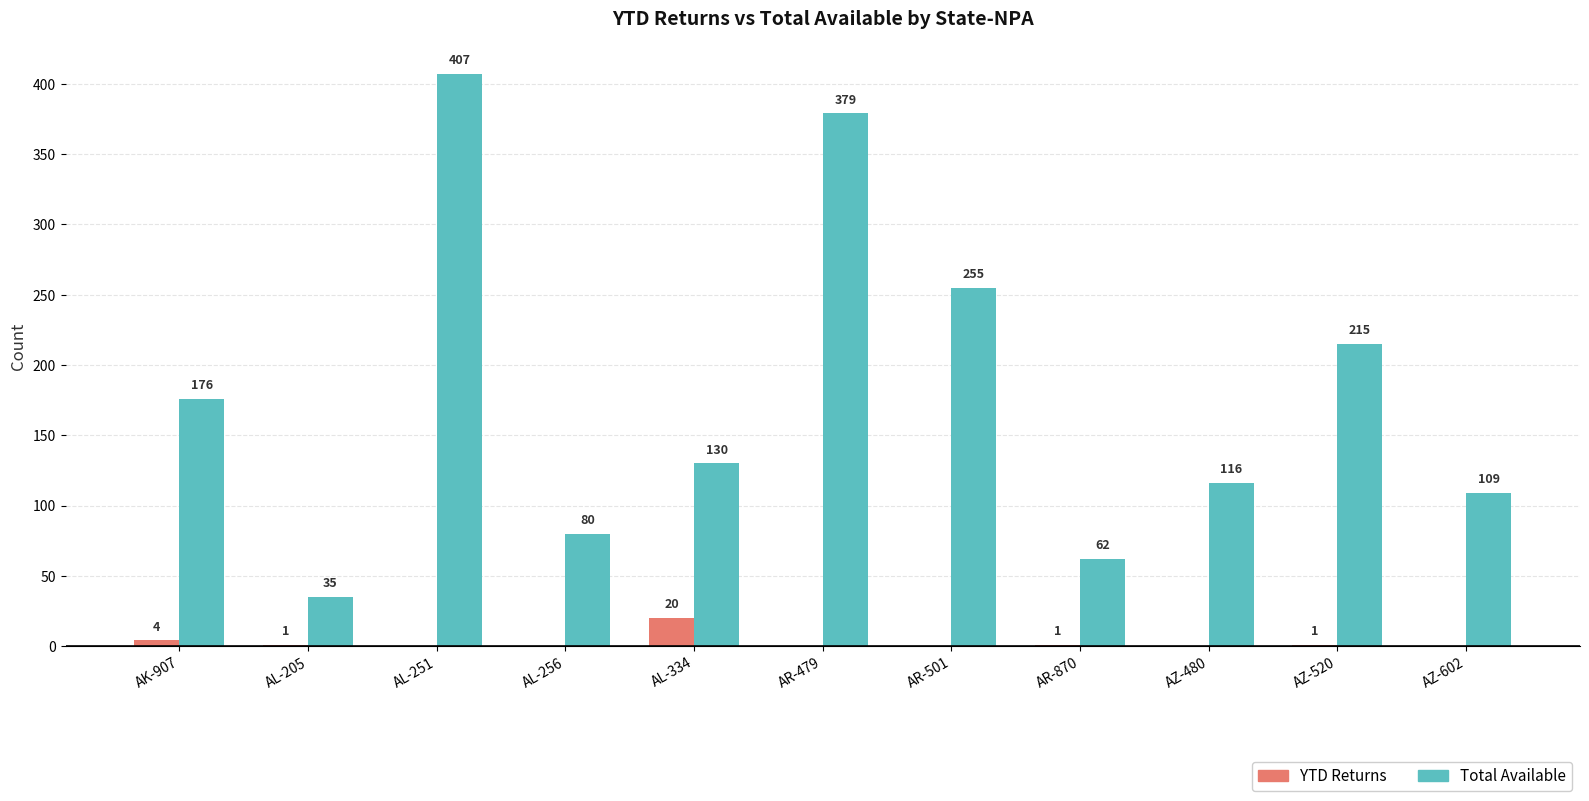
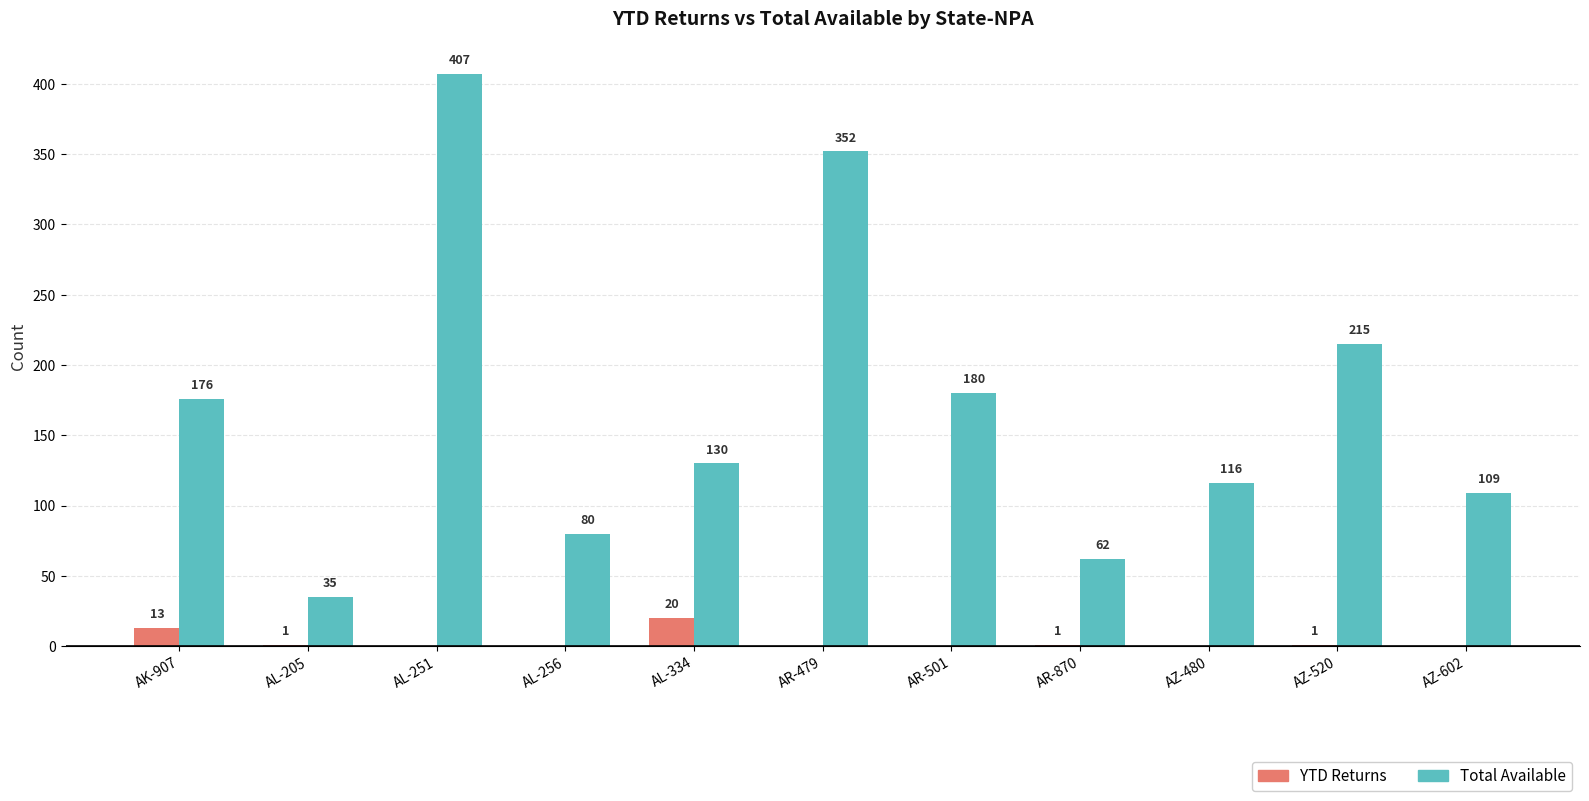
YTD Returns, AK-907: 4 -> 13
Total Available, AR-479: 379 -> 352
Total Available, AR-501: 255 -> 180
